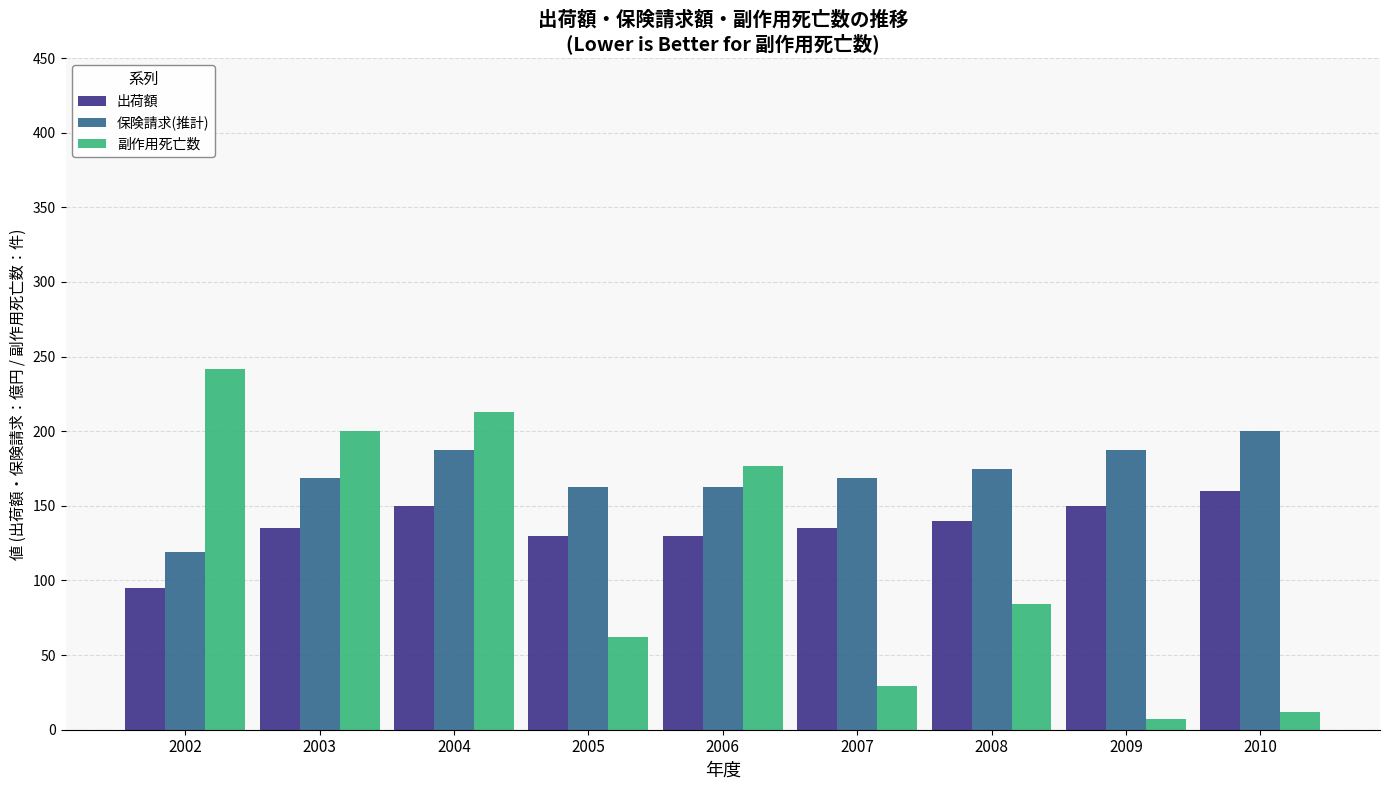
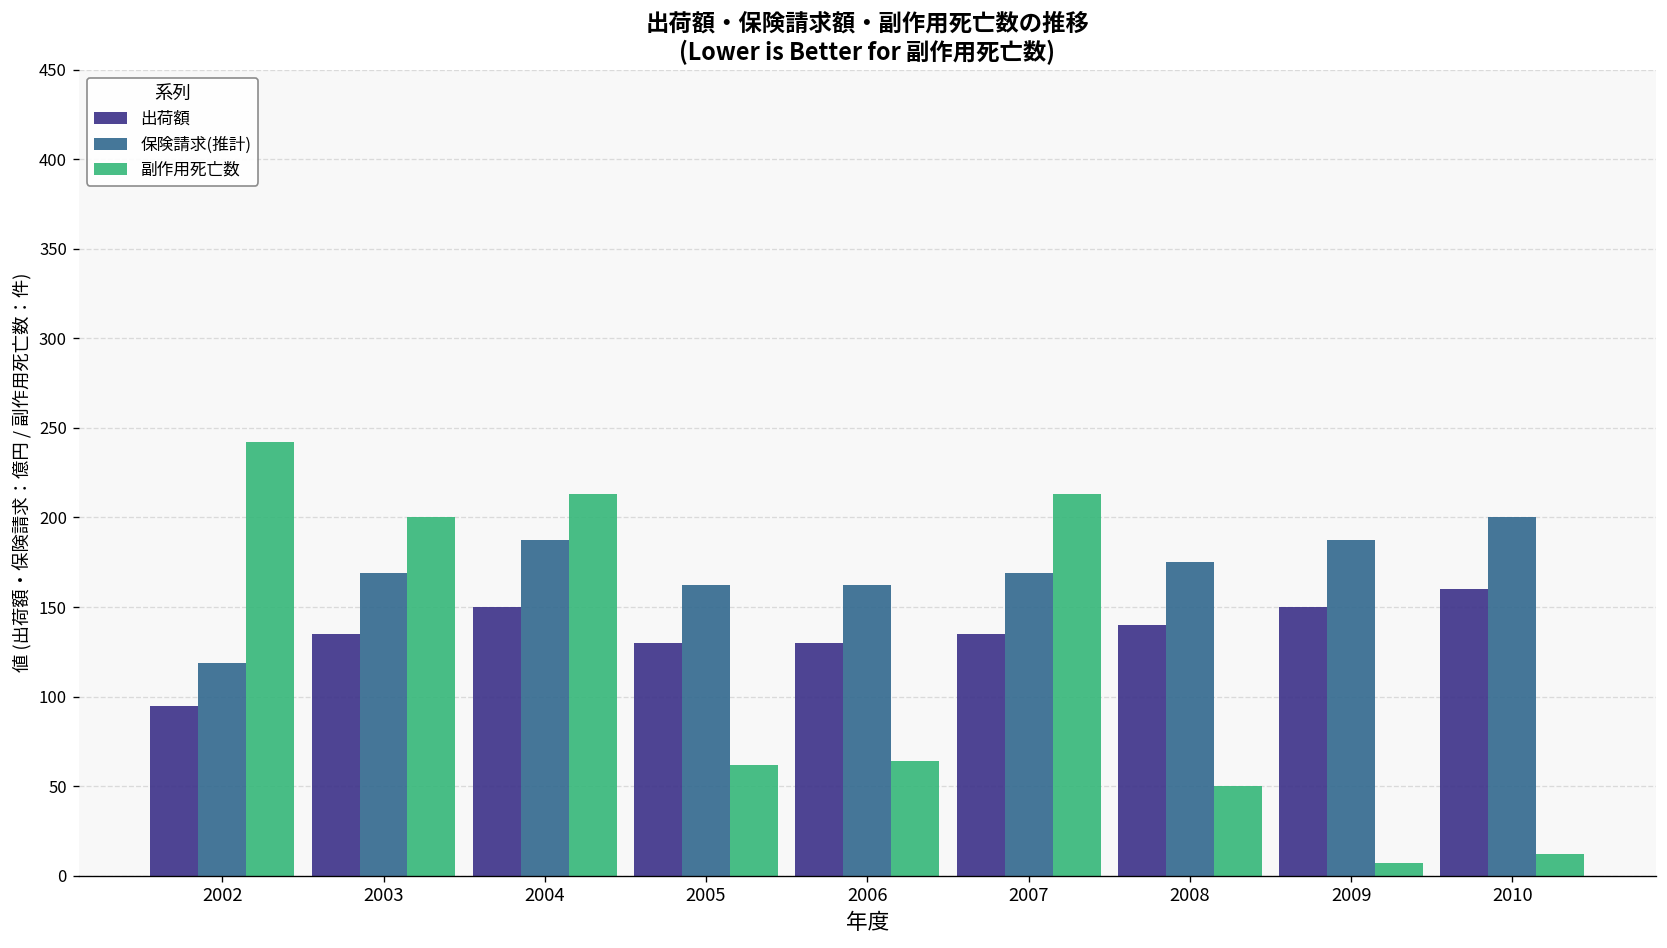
副作用死亡数, 2006: 177 -> 64
副作用死亡数, 2007: 29 -> 213
副作用死亡数, 2008: 84 -> 50
